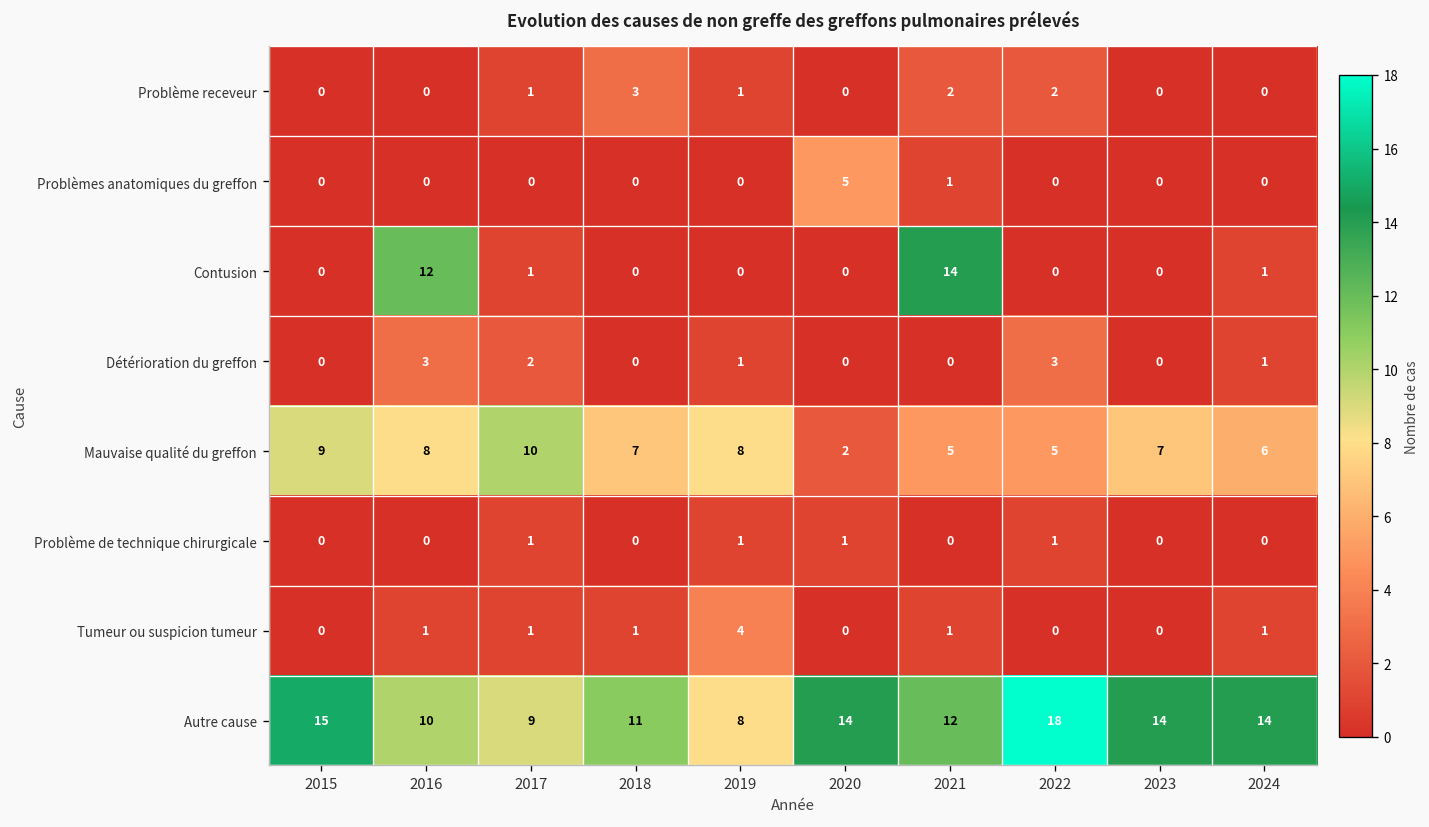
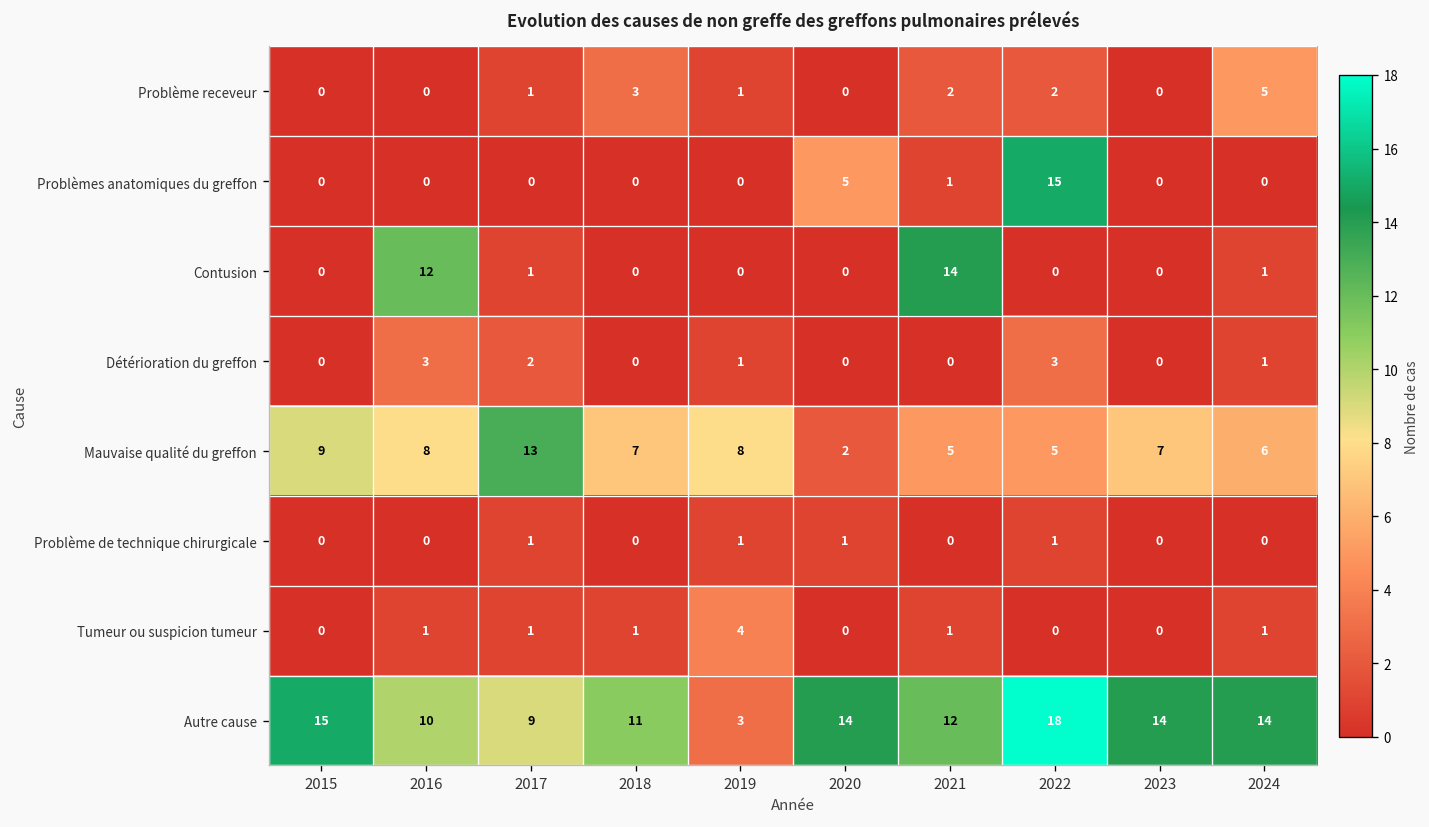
Problème receveur, 2024: 0 -> 5
Problèmes anatomiques du greffon, 2022: 0 -> 15
Mauvaise qualité du greffon, 2017: 10 -> 13
Autre cause, 2019: 8 -> 3
